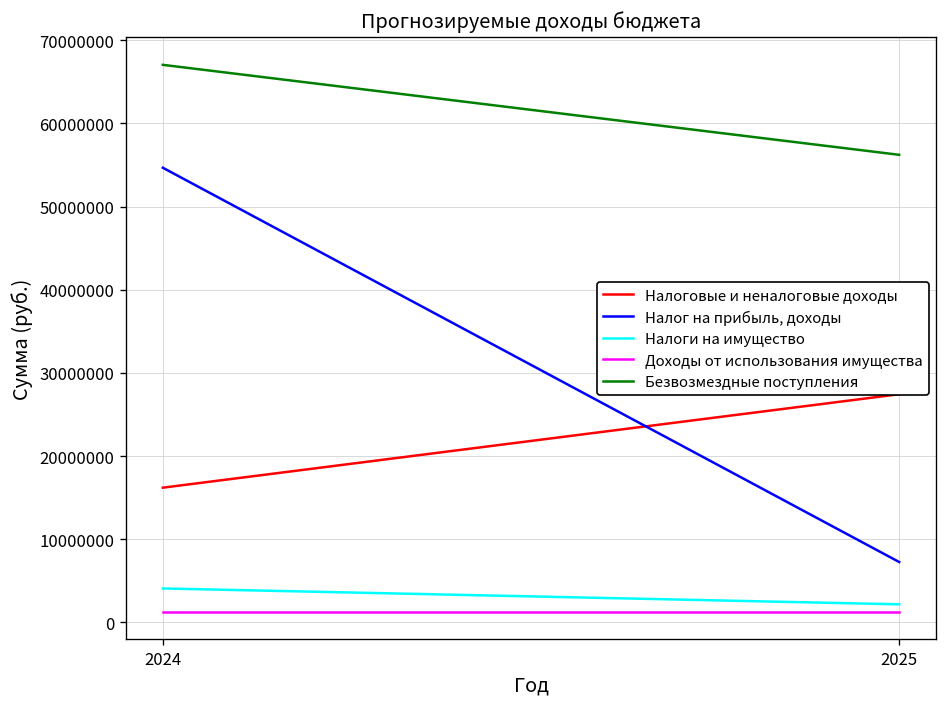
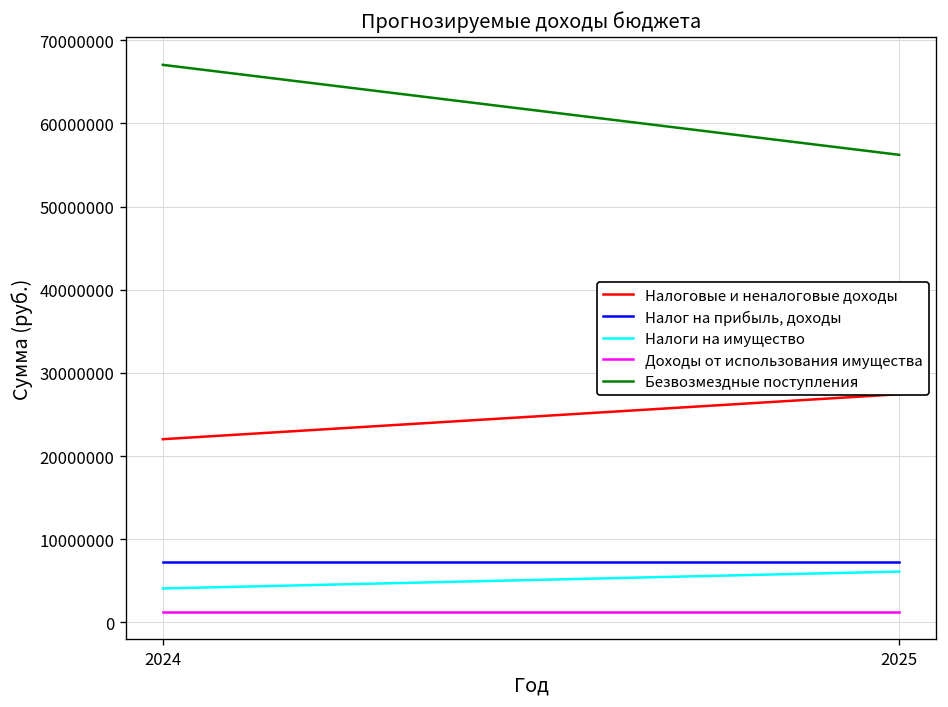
Налоговые и неналоговые доходы, 2024: 16000000 -> 22000000
Налог на прибыль, доходы, 2024: 55000000 -> 7000000
Налоги на имущество, 2025: 2000000 -> 6000000
